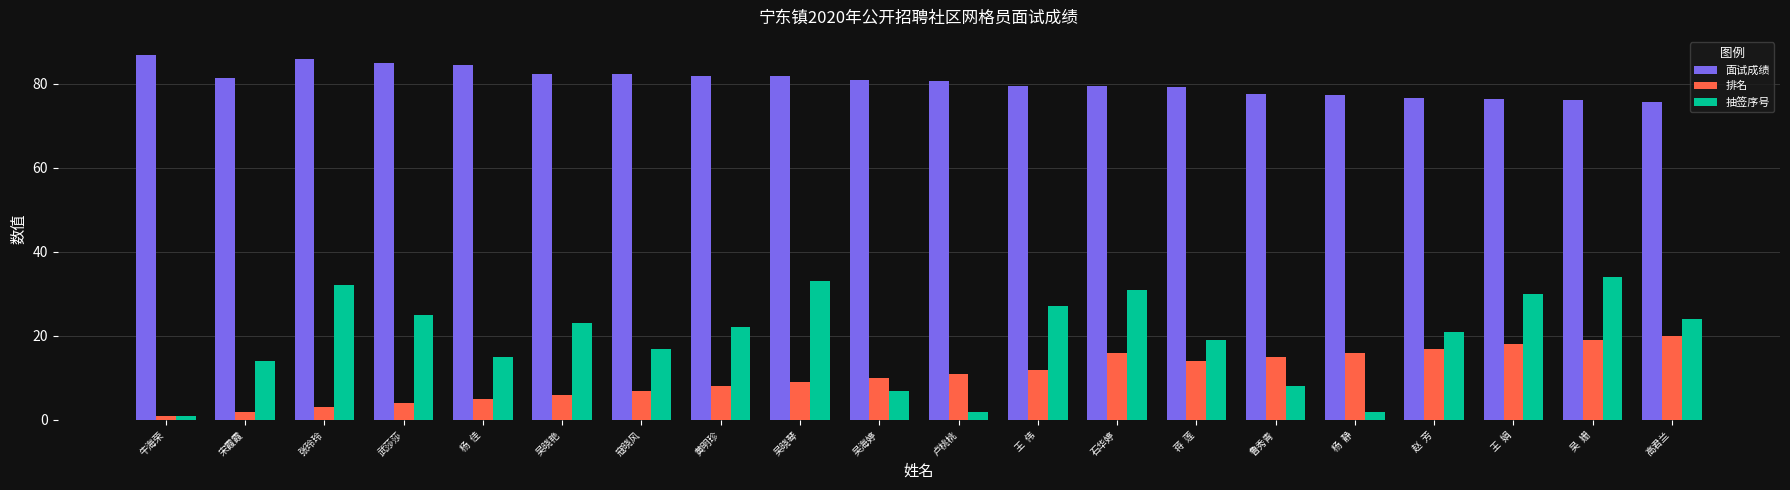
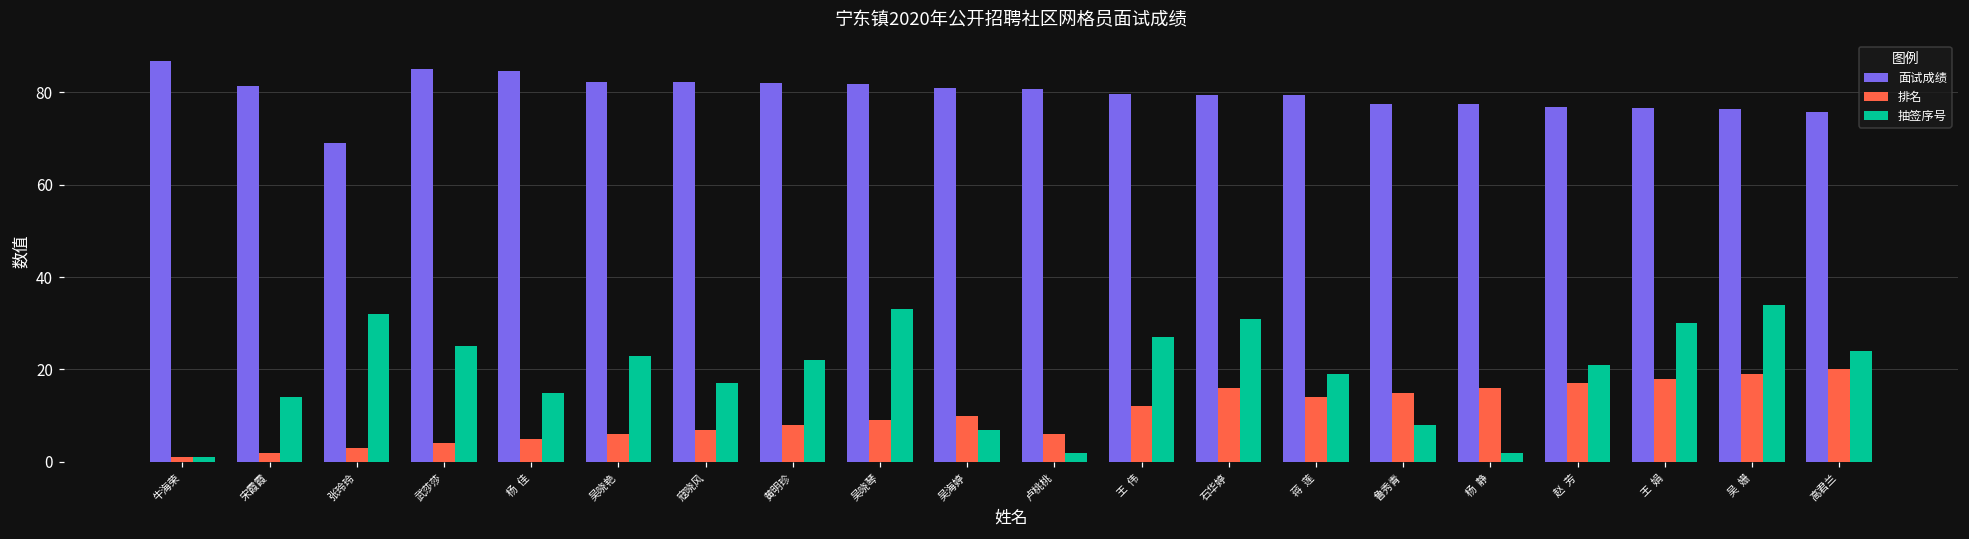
面试成绩, 张玲玲: 86 -> 69
排名, 卢桃桃: 11 -> 6
